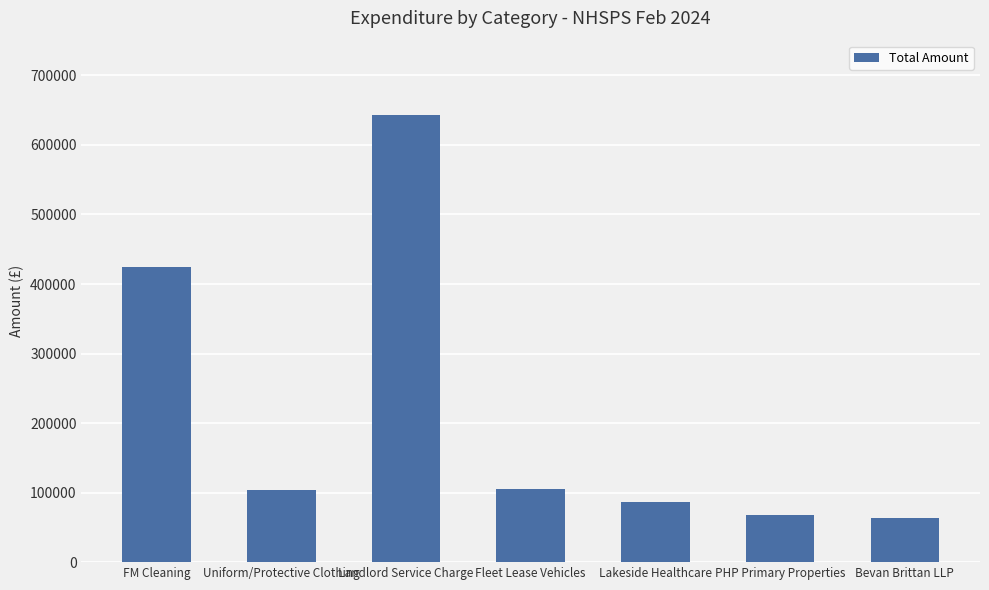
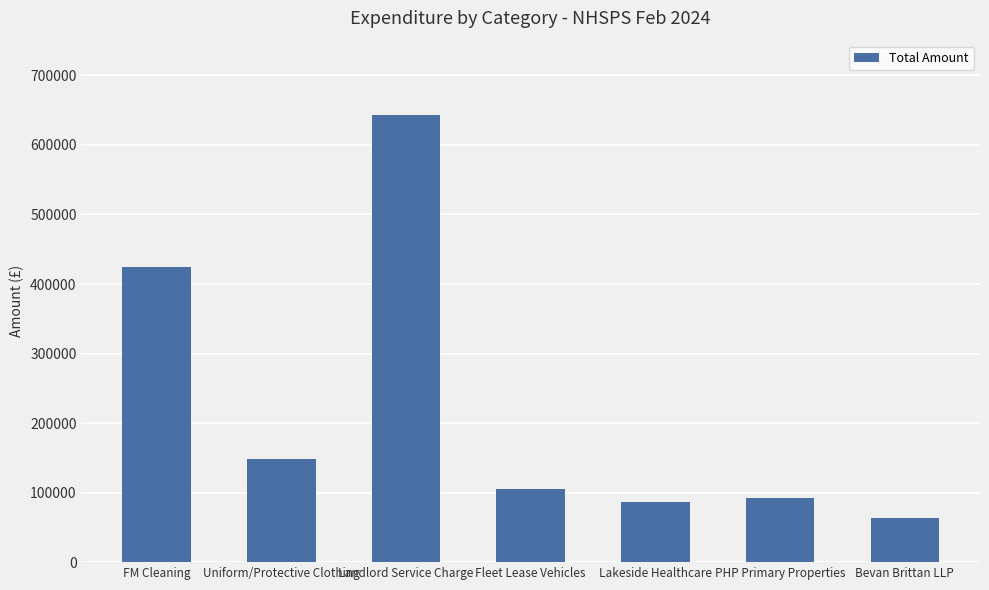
Uniform/Protective Clothing: 100000 -> 150000
PHP Primary Properties: 70000 -> 90000
